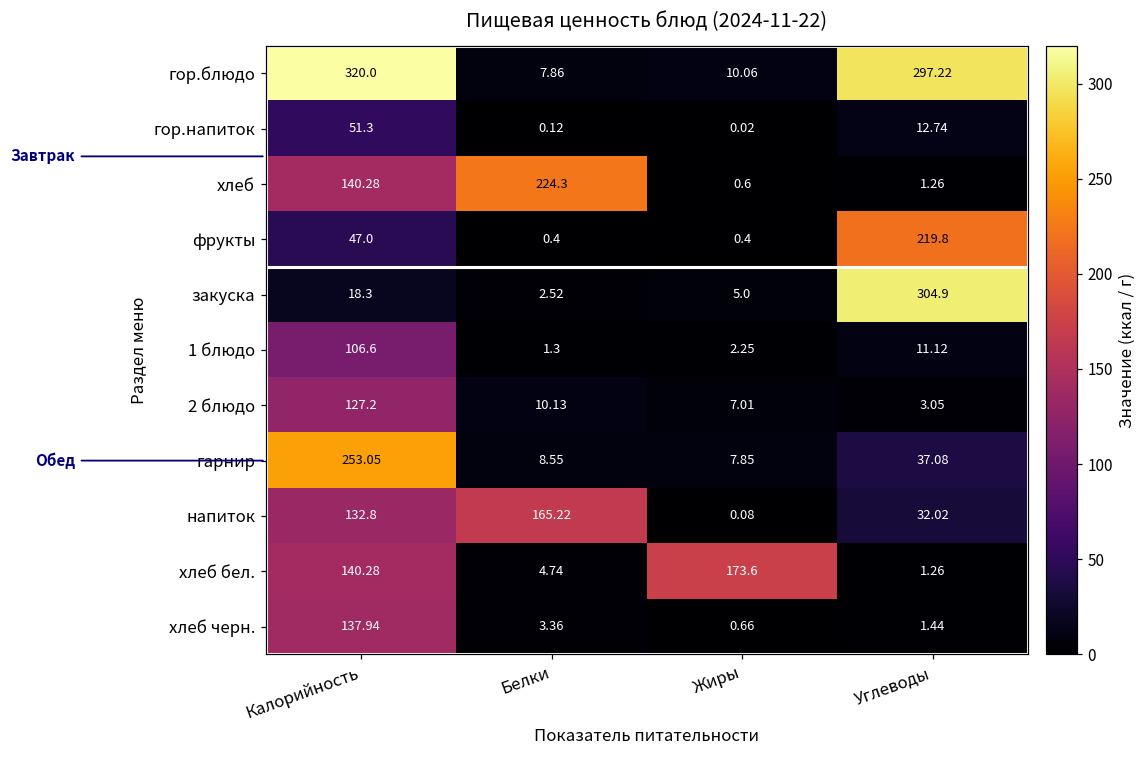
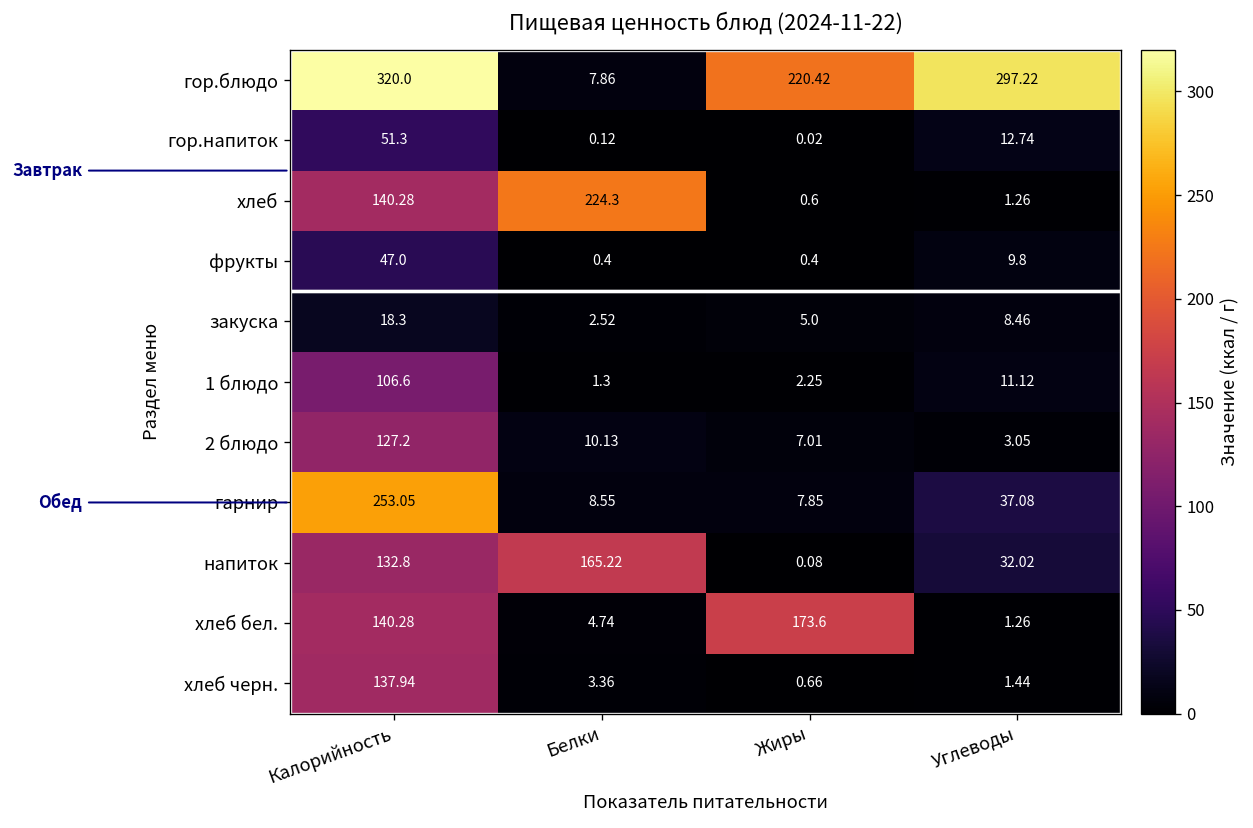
гор.блюдо, Жиры: 10.06 -> 220.42
фрукты, Углеводы: 219.8 -> 9.8
закуска, Углеводы: 304.9 -> 8.46
